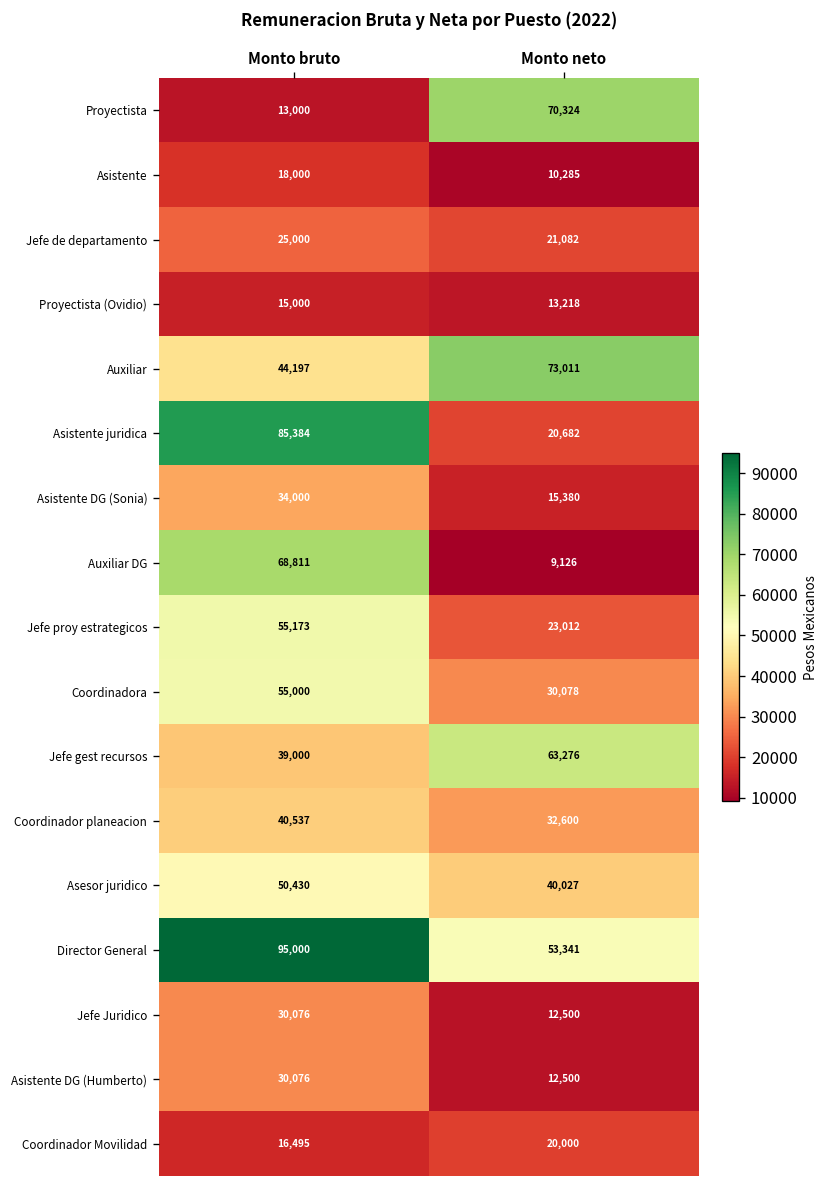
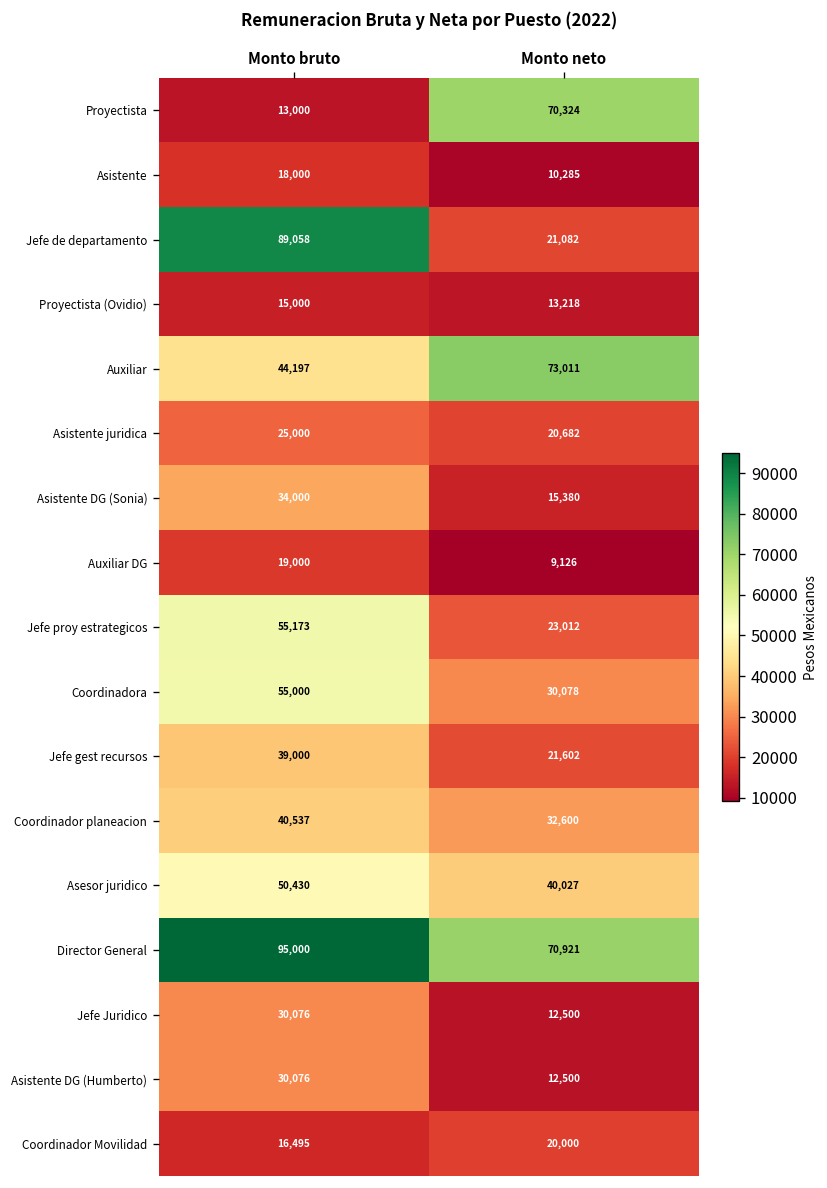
Jefe de departamento, Monto bruto: 25,000 -> 89,058
Asistente juridica, Monto bruto: 85,384 -> 25,000
Auxiliar DG, Monto bruto: 68,811 -> 19,000
Jefe gest recursos, Monto neto: 63,276 -> 21,602
Director General, Monto neto: 53,341 -> 70,921
